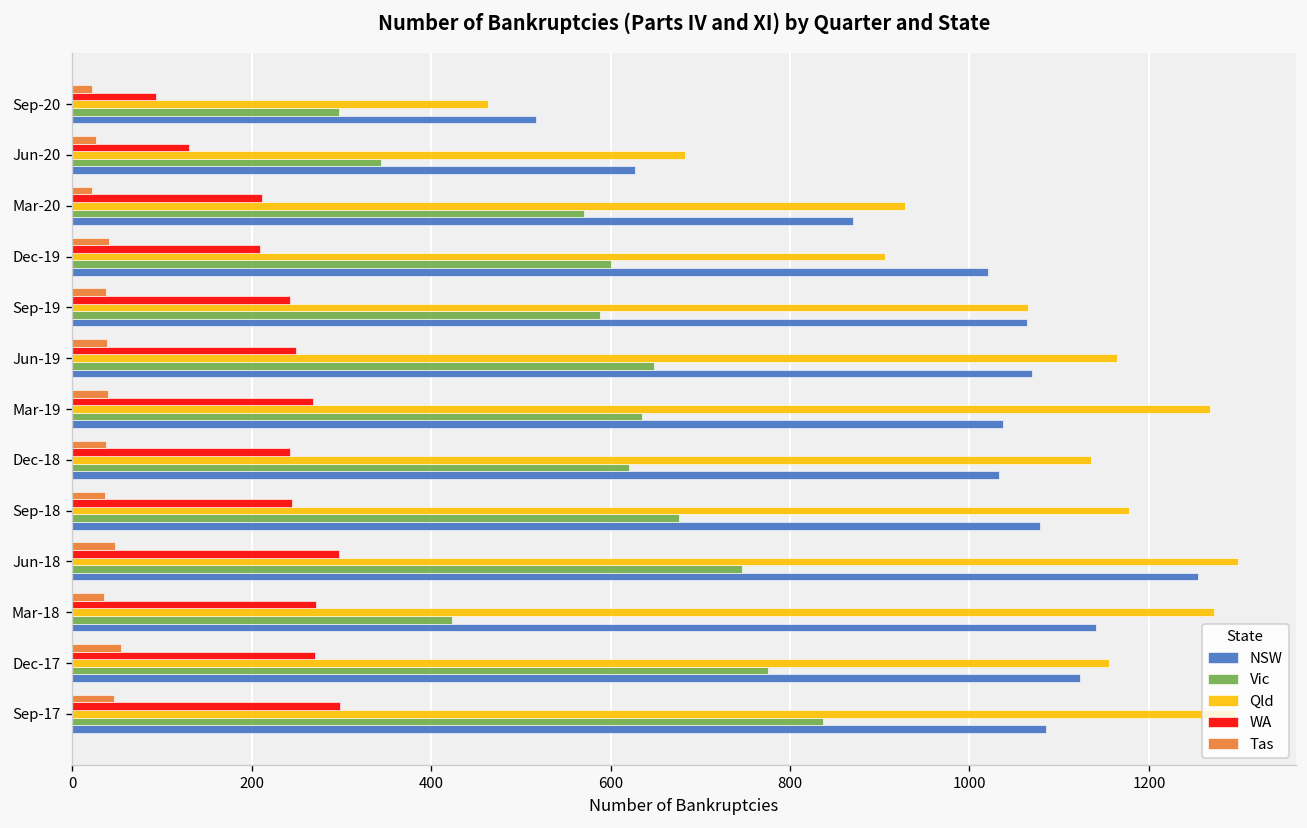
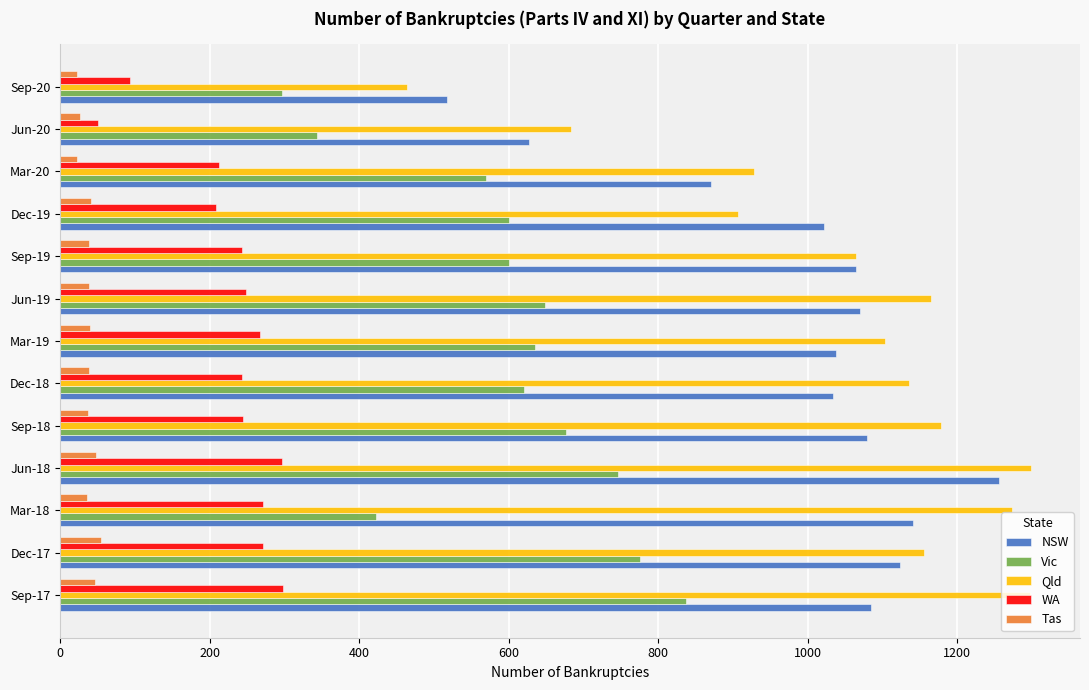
WA, Jun-20: 130 -> 50
Vic, Sep-19: 590 -> 600
Qld, Mar-19: 1270 -> 1100
